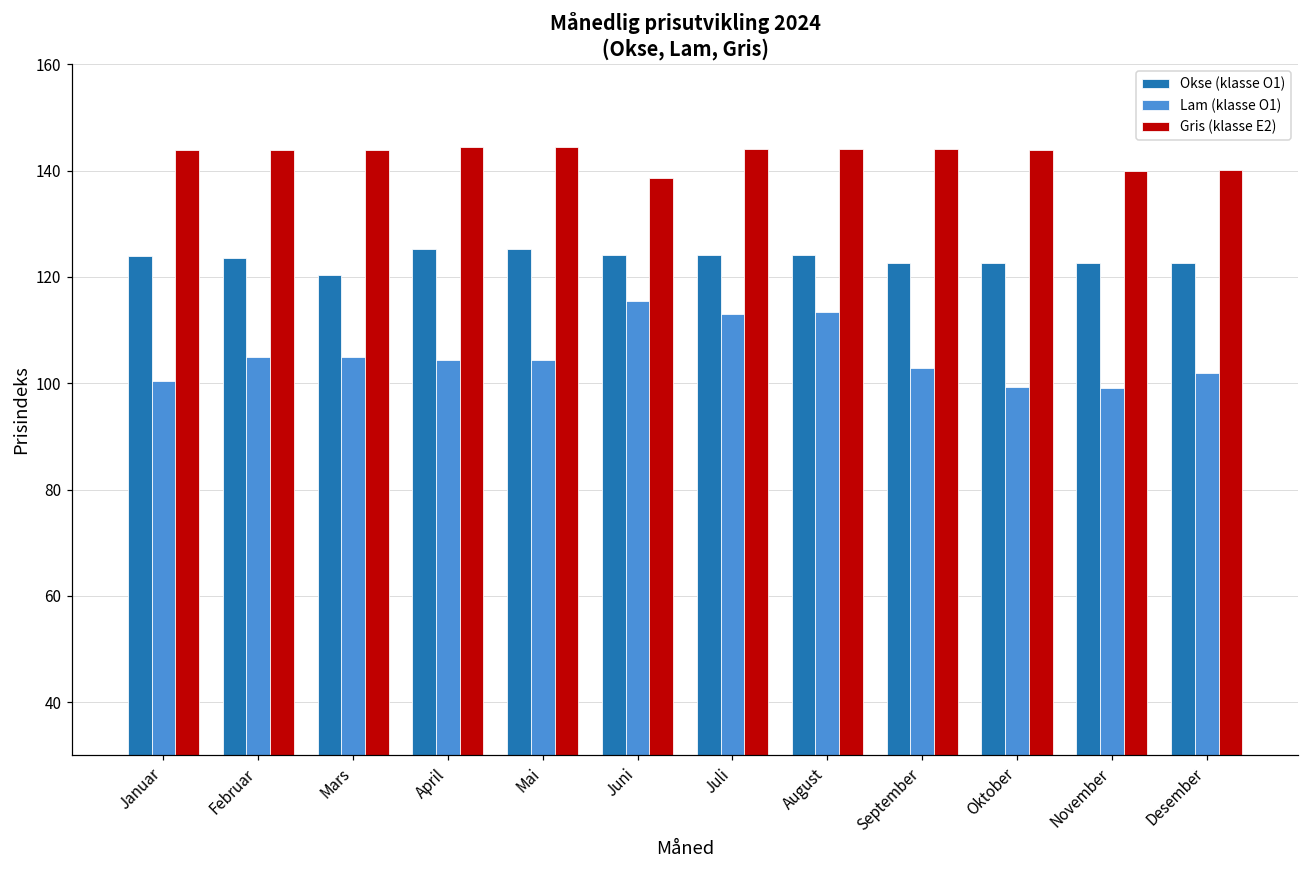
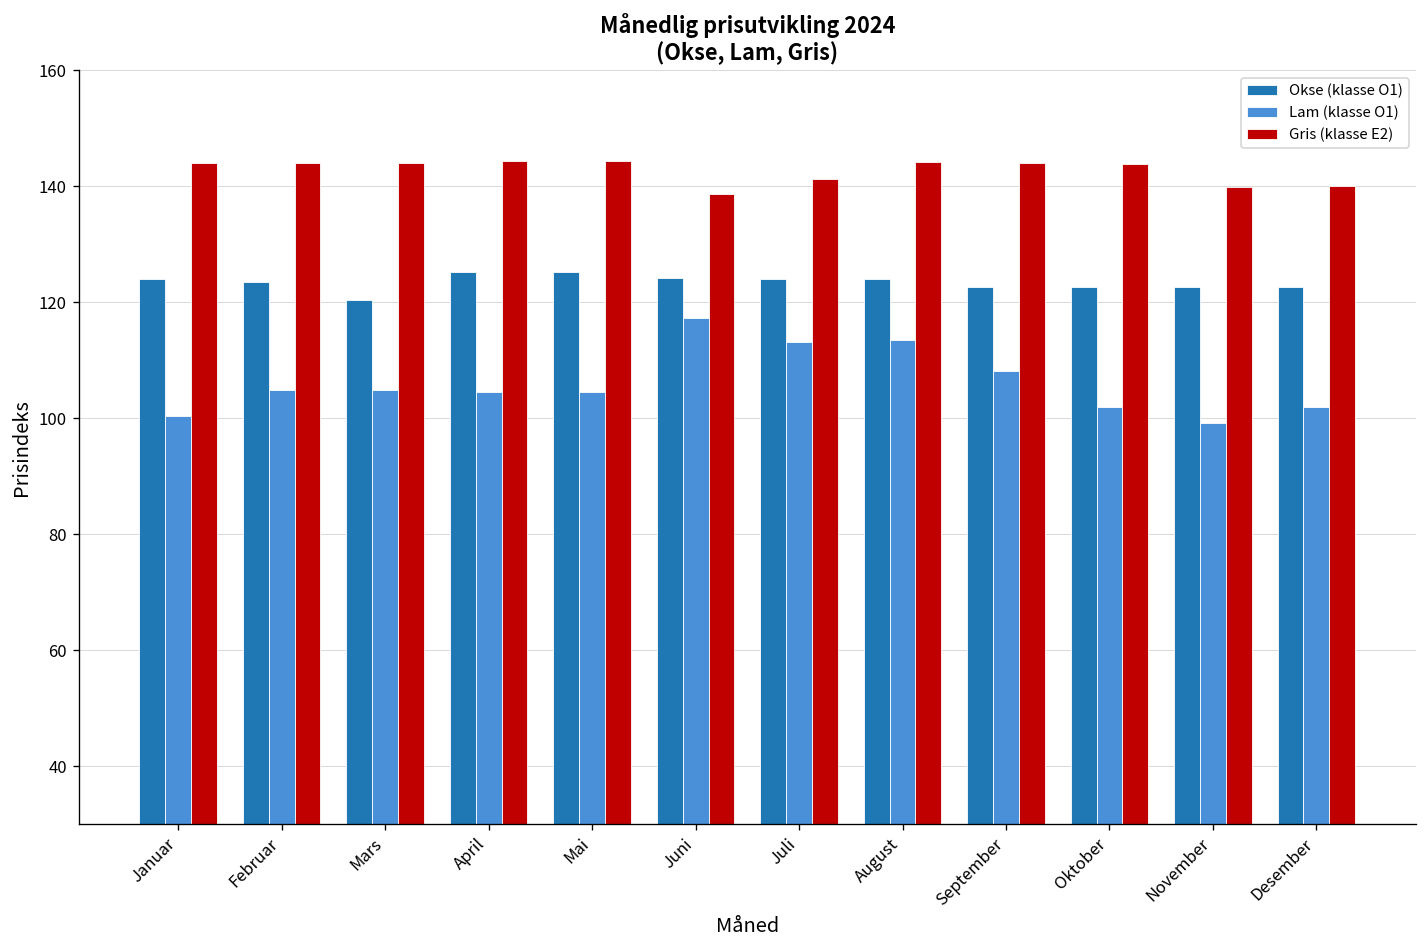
Lam (klasse O1), Juni: 115 -> 117
Gris (klasse E2), Juli: 144 -> 141
Lam (klasse O1), September: 103 -> 108
Lam (klasse O1), Oktober: 99 -> 102
